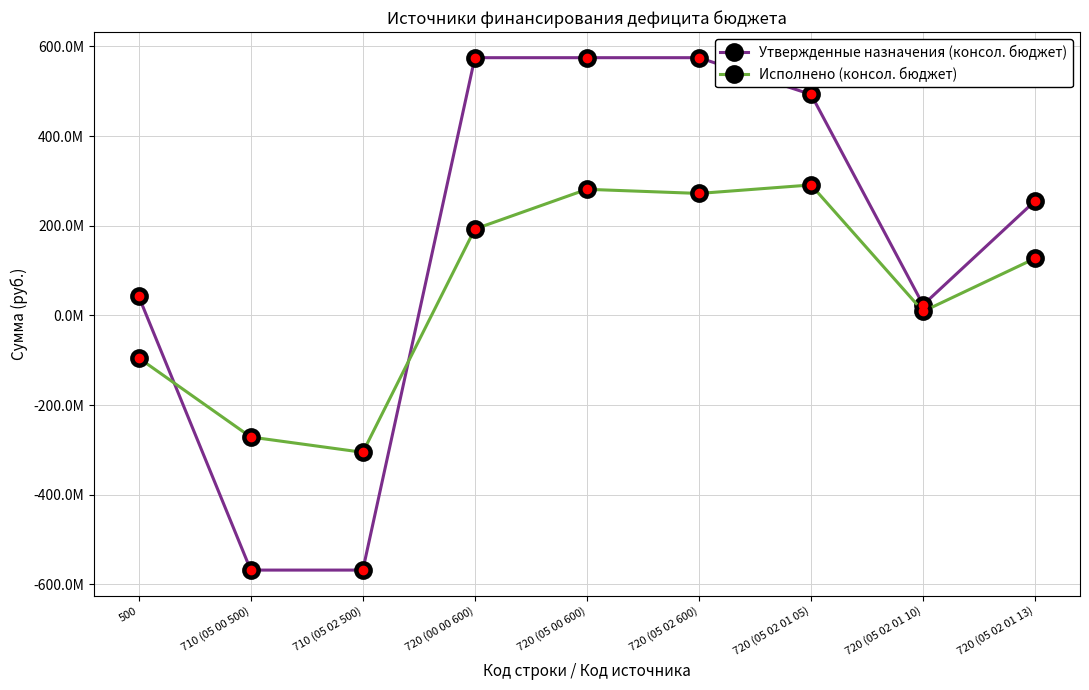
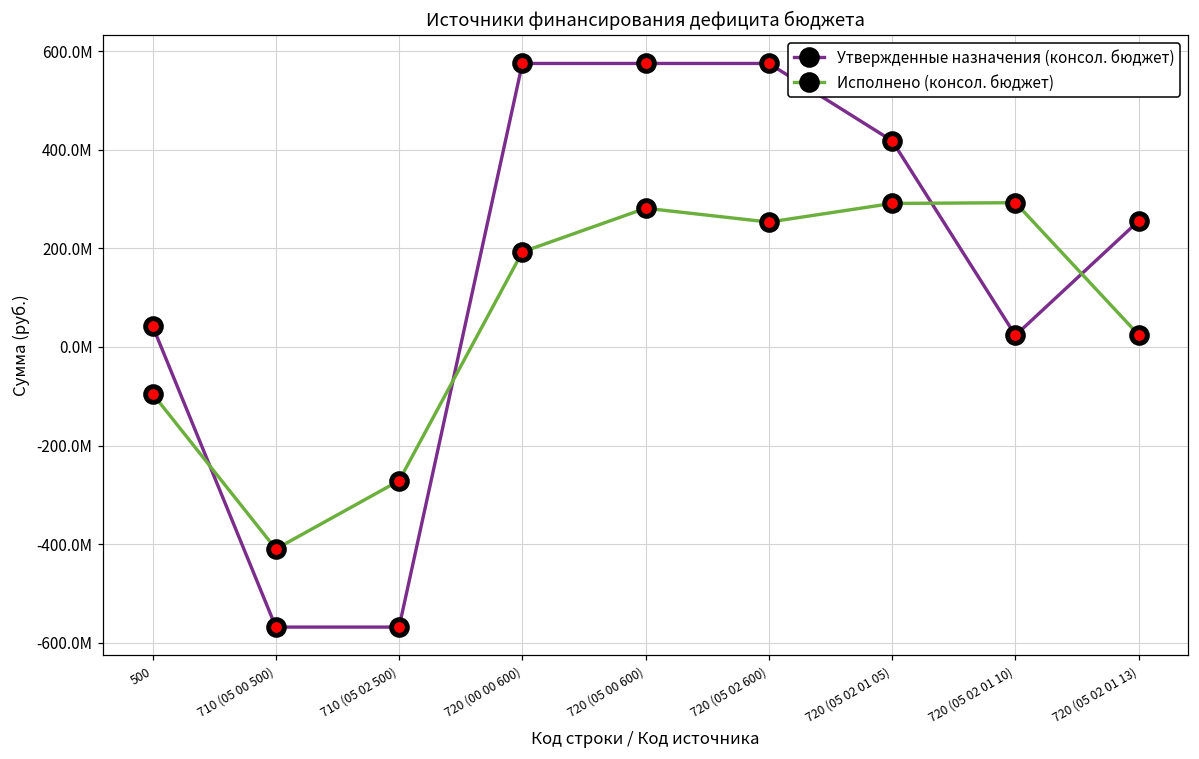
Исполнено (консол. бюджет), 710 (05 00 500): -270000000 -> -410000000
Исполнено (консол. бюджет), 710 (05 02 500): -310000000 -> -270000000
Исполнено (консол. бюджет), 720 (05 02 600): 270000000 -> 250000000
Утвержденные назначения (консол. бюджет), 720 (05 02 01 05): 490000000 -> 420000000
Исполнено (консол. бюджет), 720 (05 02 01 10): 10000000 -> 290000000
Исполнено (консол. бюджет), 720 (05 02 01 13): 130000000 -> 20000000
